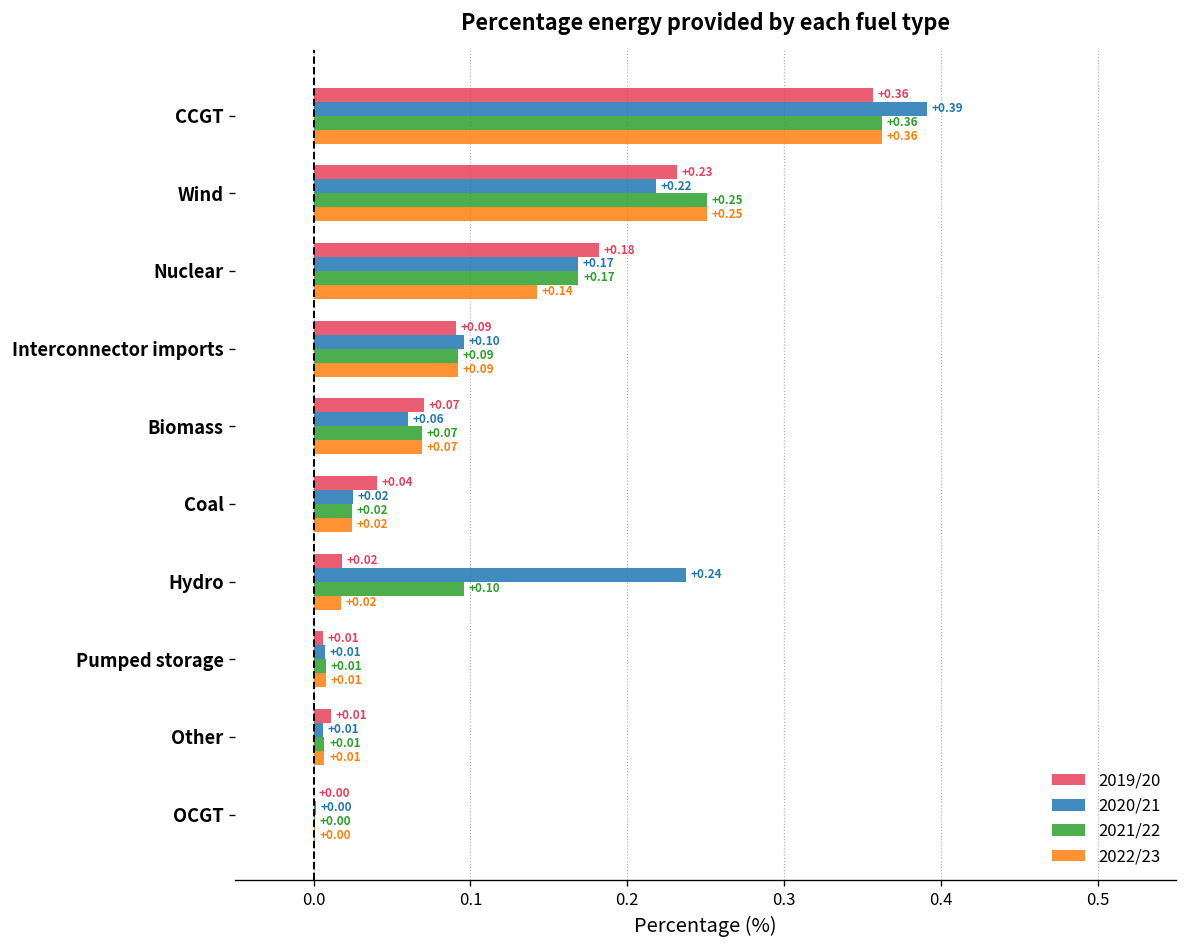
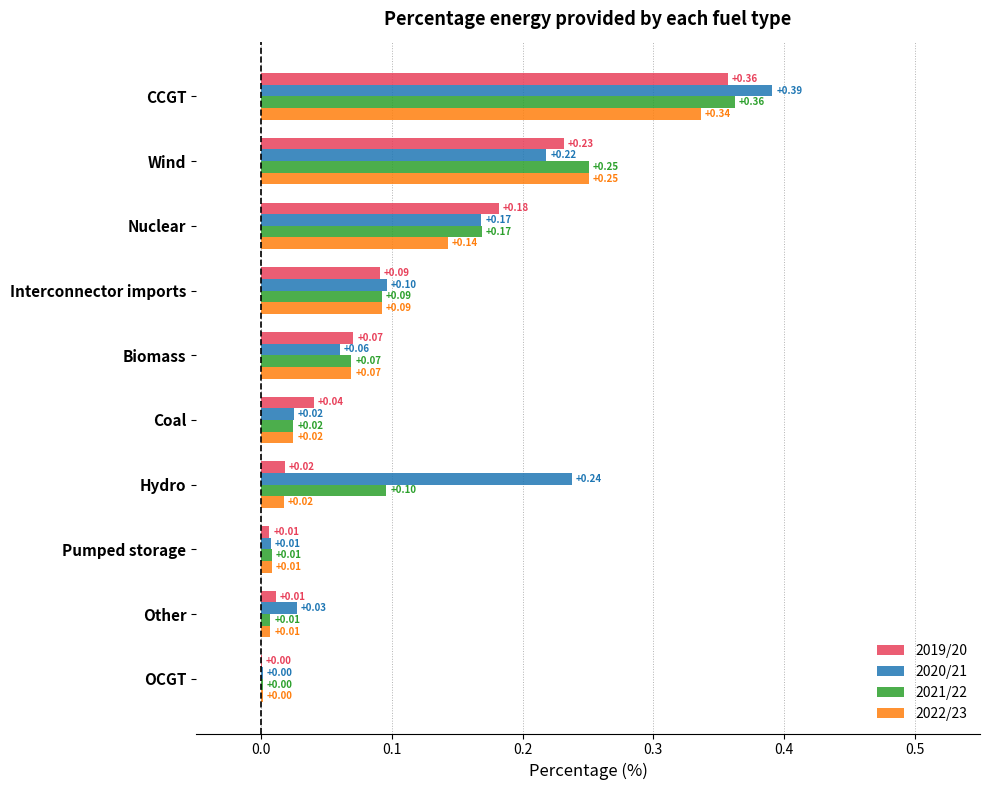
2022/23, CCGT: +0.36 -> +0.34
2020/21, Other: +0.01 -> +0.03
